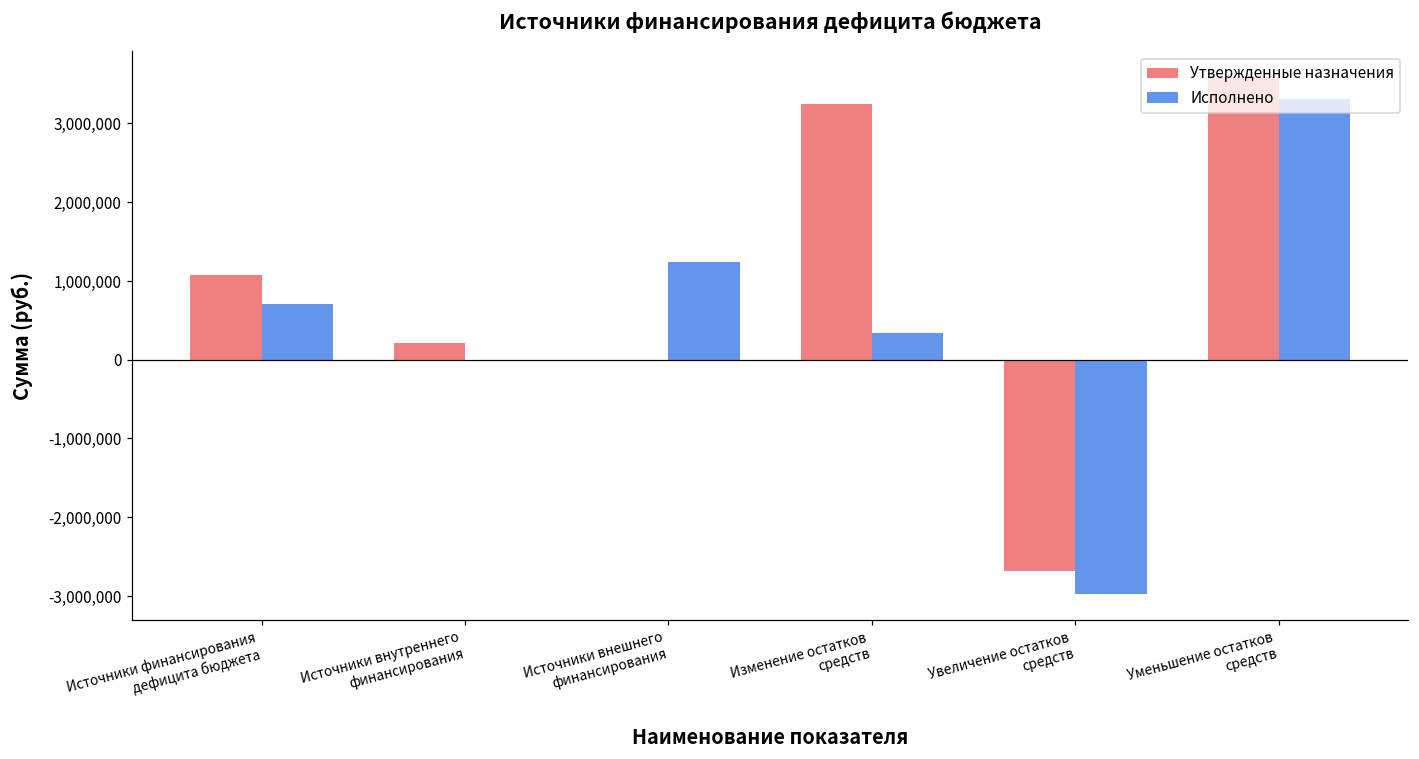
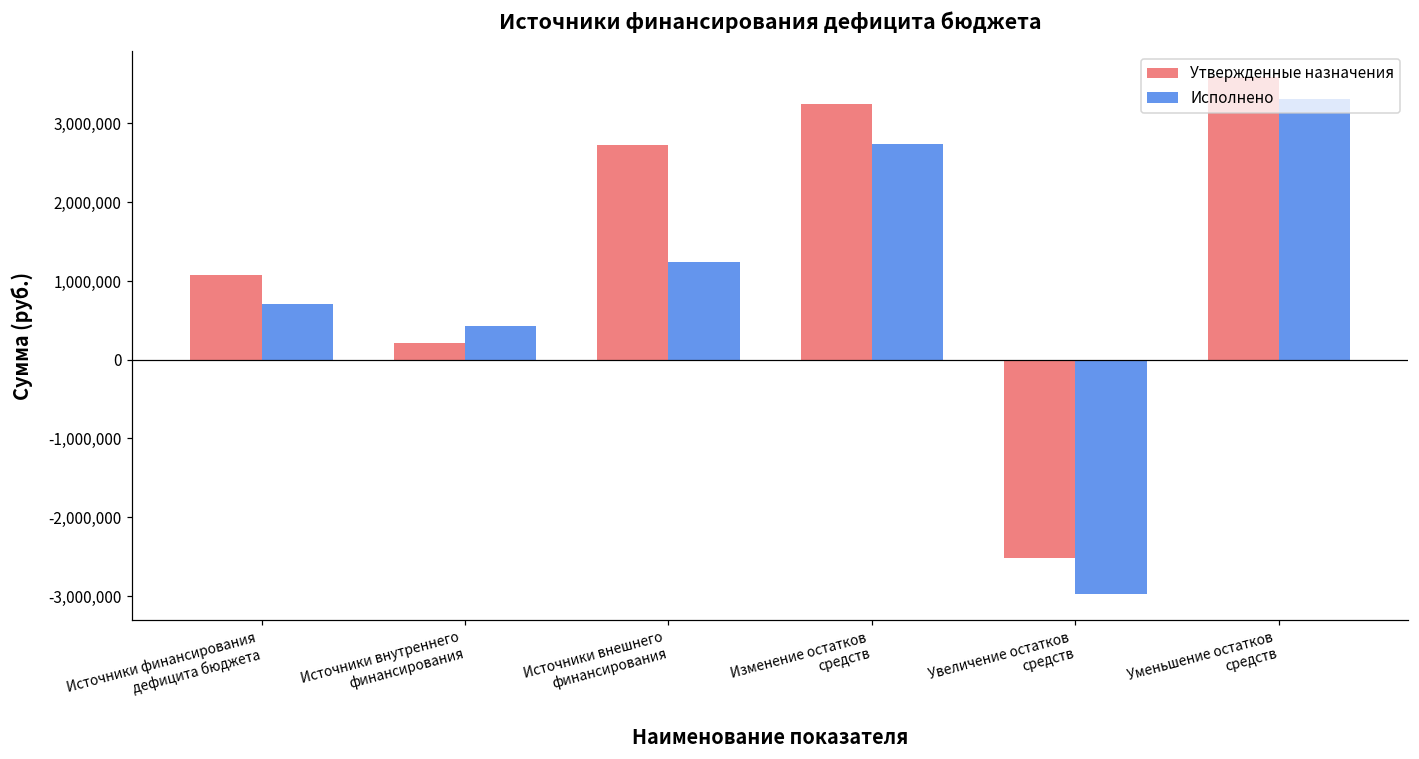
Исполнено, Источники внутреннего финансирования: 0 -> 400,000
Утвержденные назначения, Источники внешнего финансирования: 0 -> 2,700,000
Исполнено, Изменение остатков средств: 300,000 -> 2,700,000
Утвержденные назначения, Увеличение остатков средств: -2,700,000 -> -2,500,000
